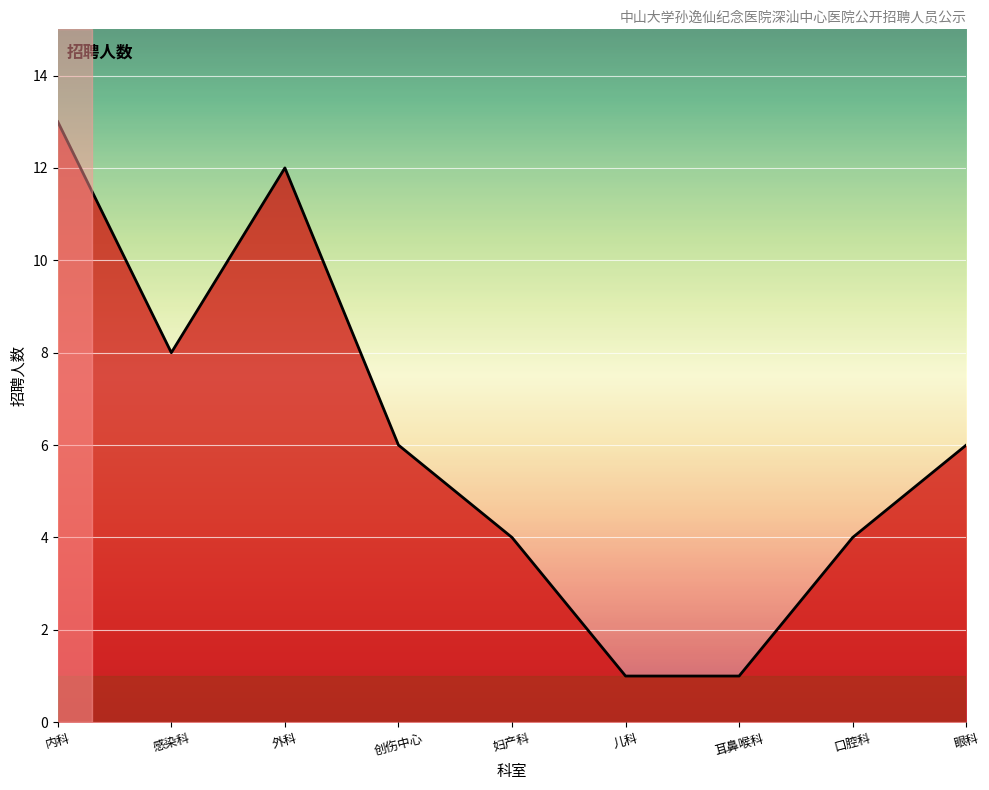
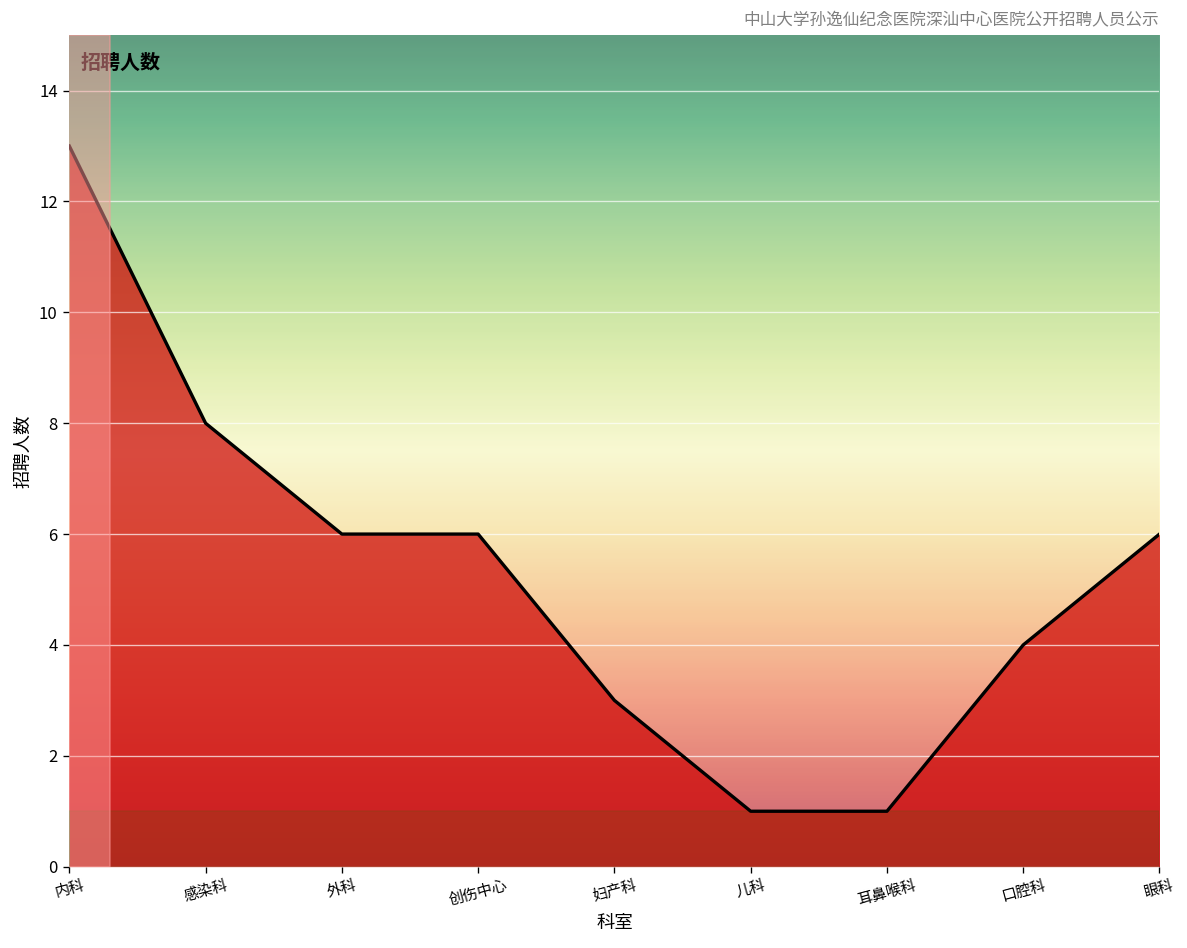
外科: 12 -> 6
妇产科: 4 -> 3
